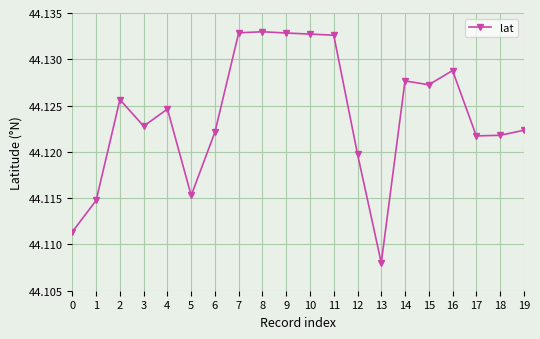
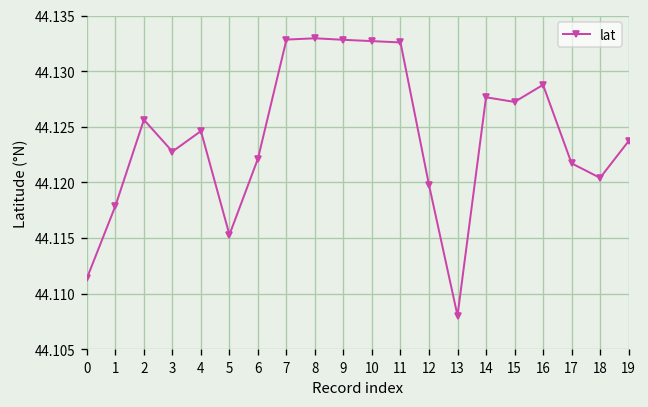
1: 44.115 -> 44.118
18: 44.122 -> 44.120
19: 44.122 -> 44.124
